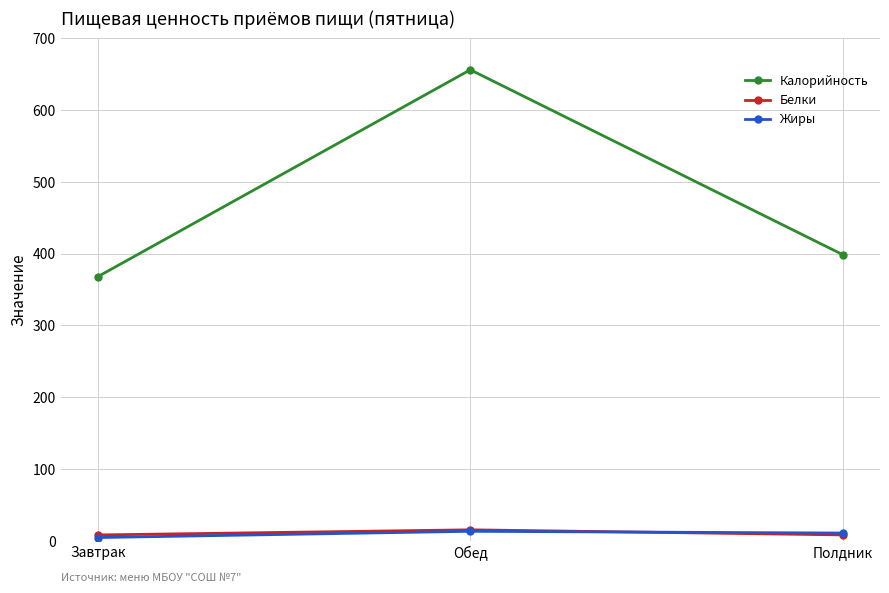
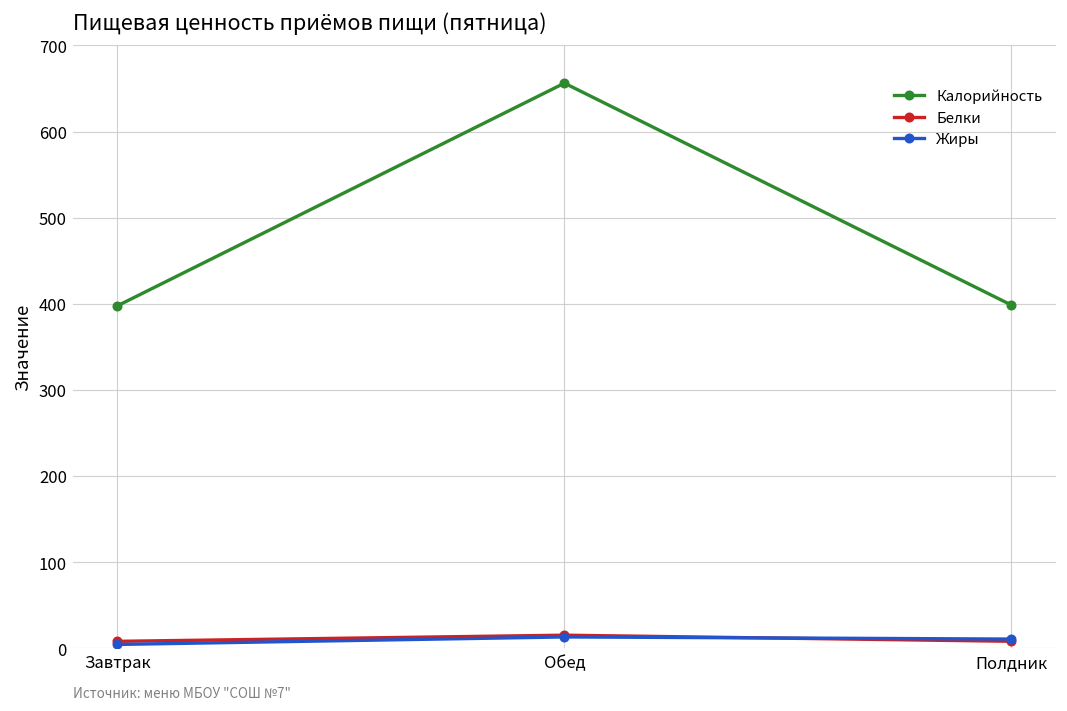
Калорийность, Завтрак: 370 -> 400
